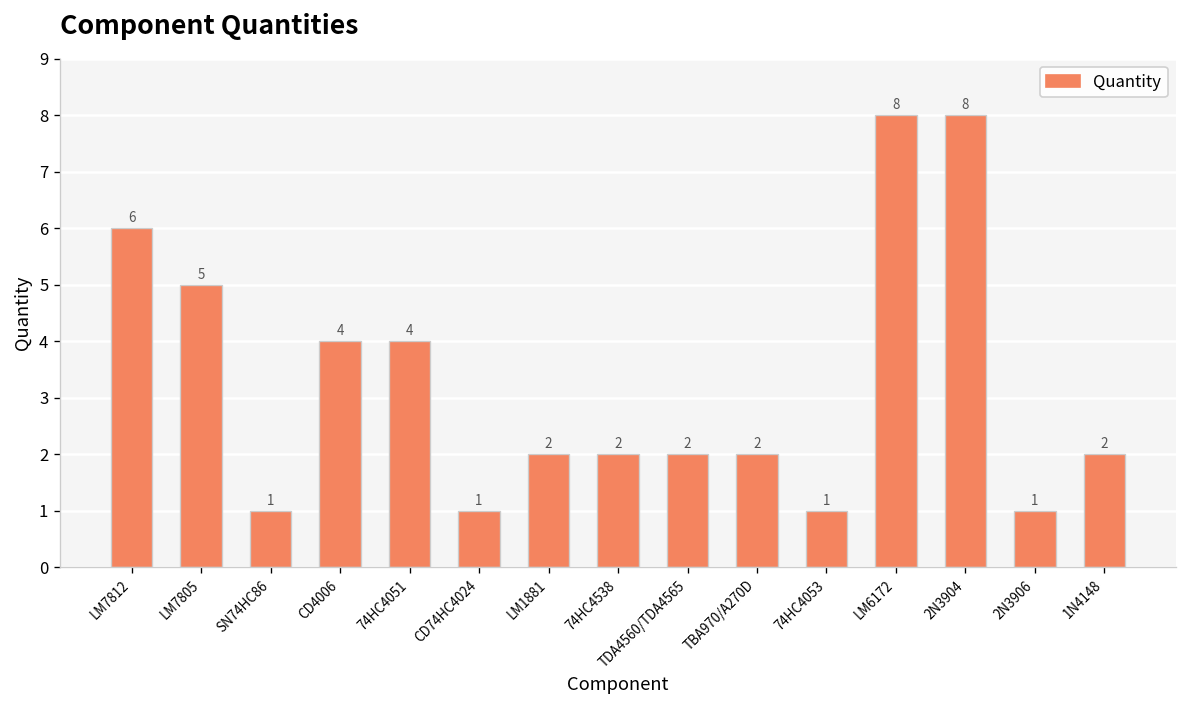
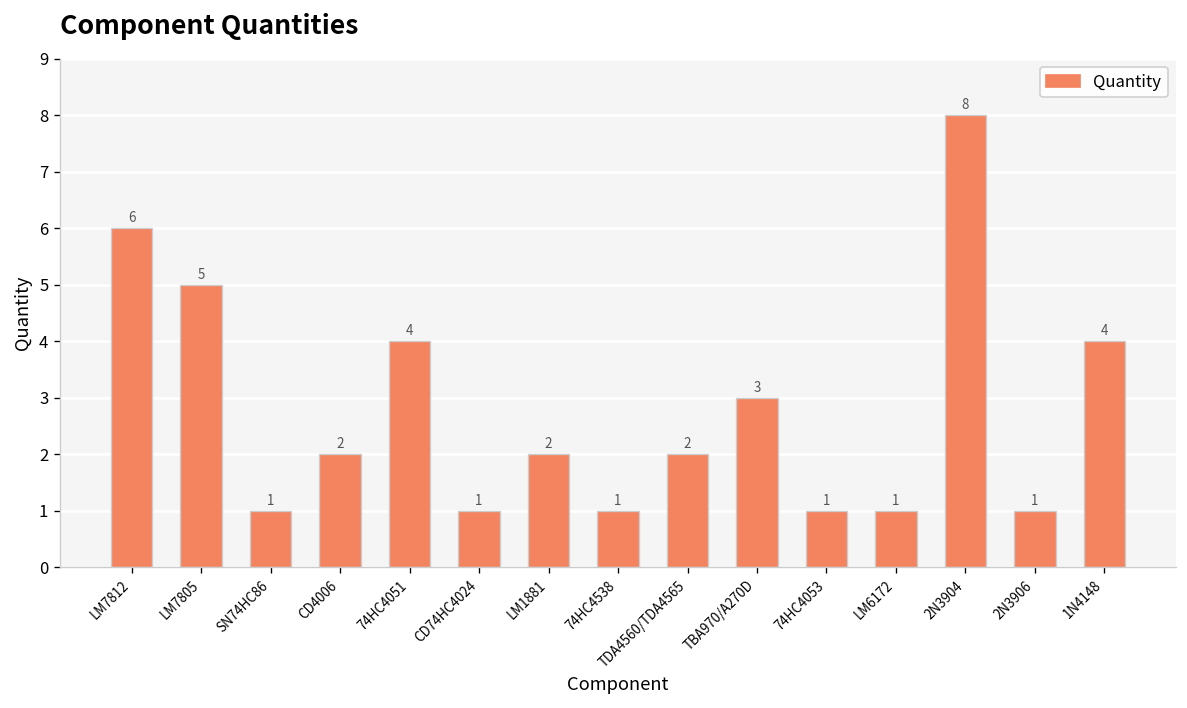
CD4006: 4 -> 2
74HC4538: 2 -> 1
TBA970/A270D: 2 -> 3
LM6172: 8 -> 1
1N4148: 2 -> 4
